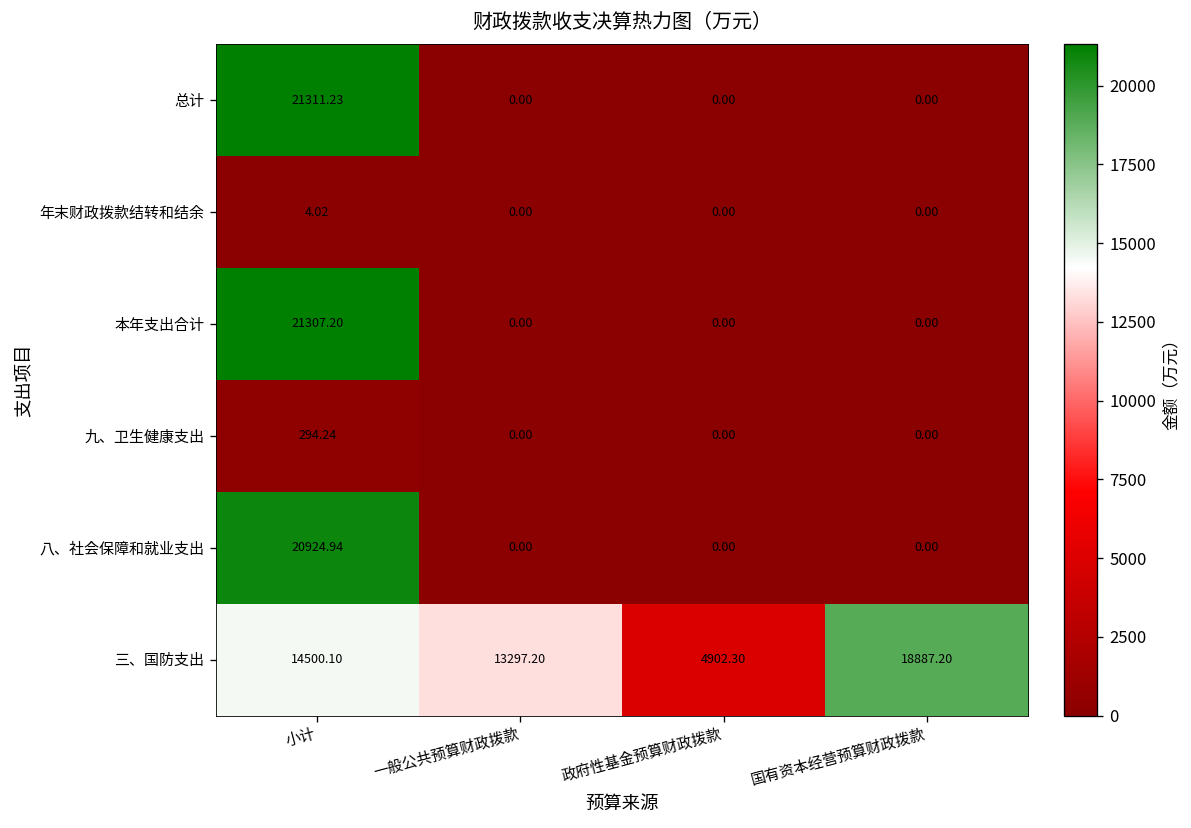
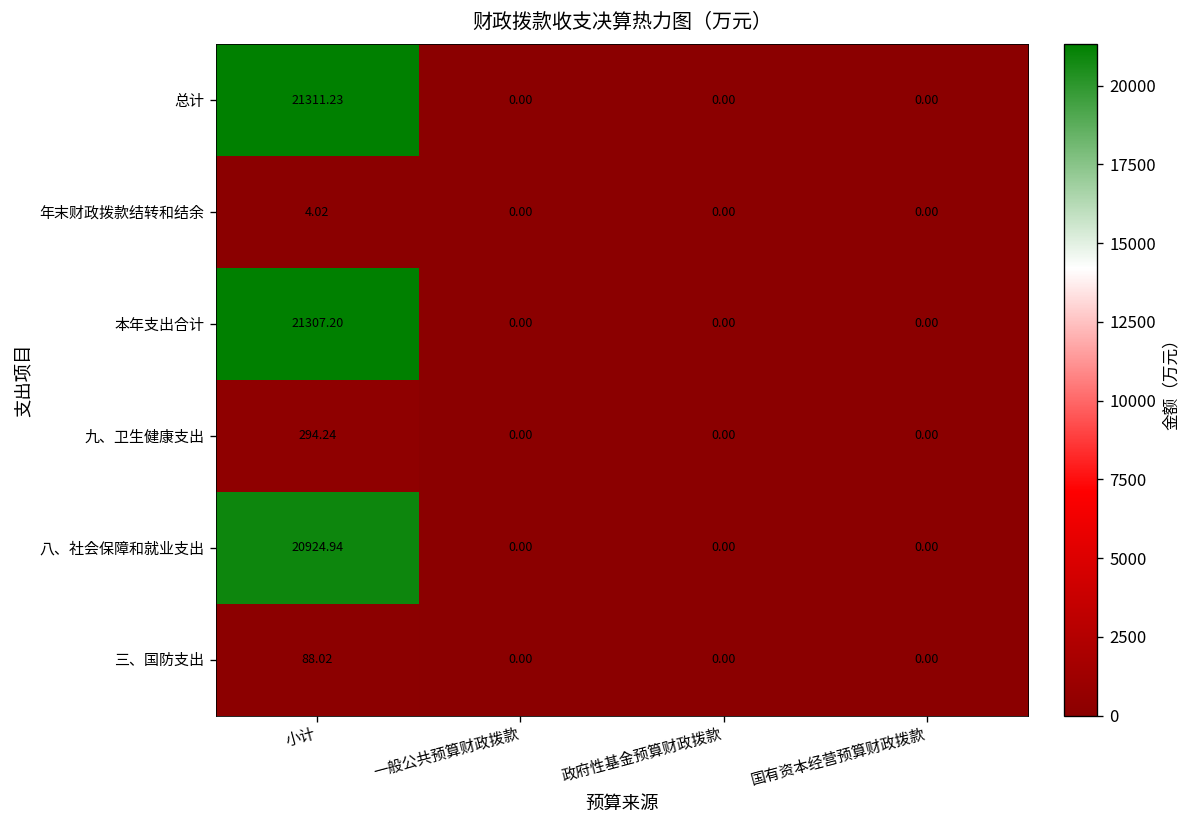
三、国防支出, 小计: 14500.10 -> 88.02
三、国防支出, 一般公共预算财政拨款: 13297.20 -> 0.00
三、国防支出, 政府性基金预算财政拨款: 4902.30 -> 0.00
三、国防支出, 国有资本经营预算财政拨款: 18887.20 -> 0.00
